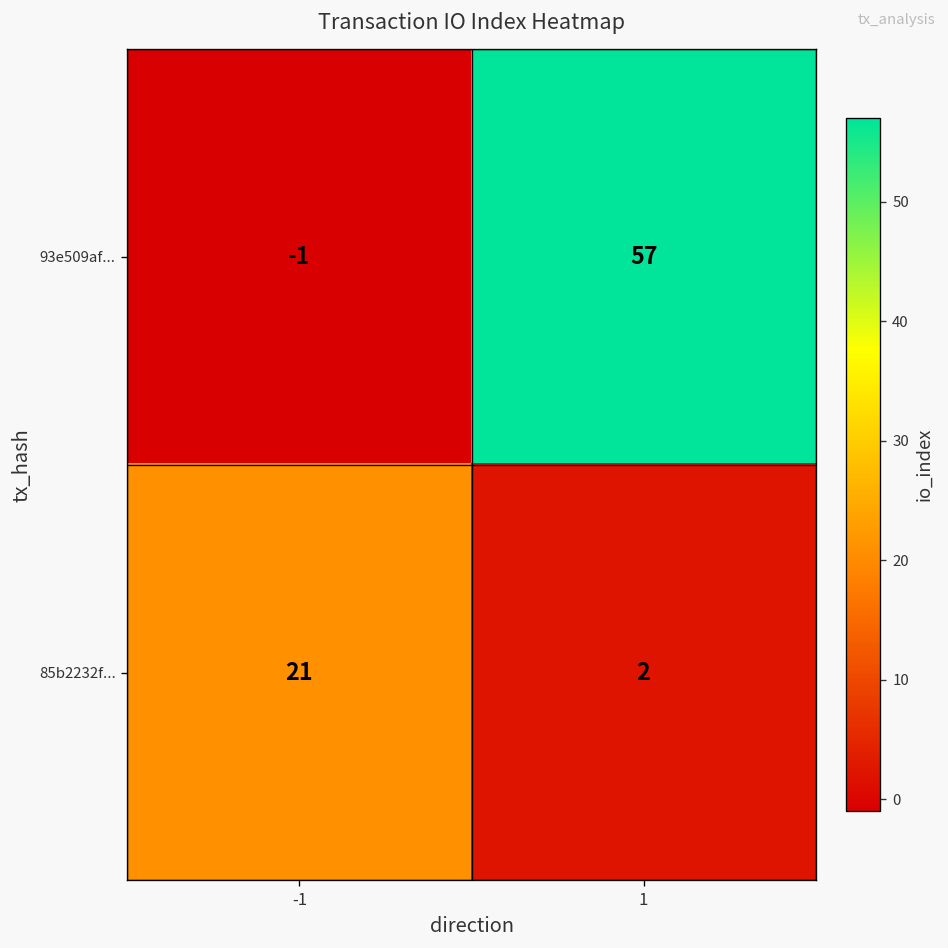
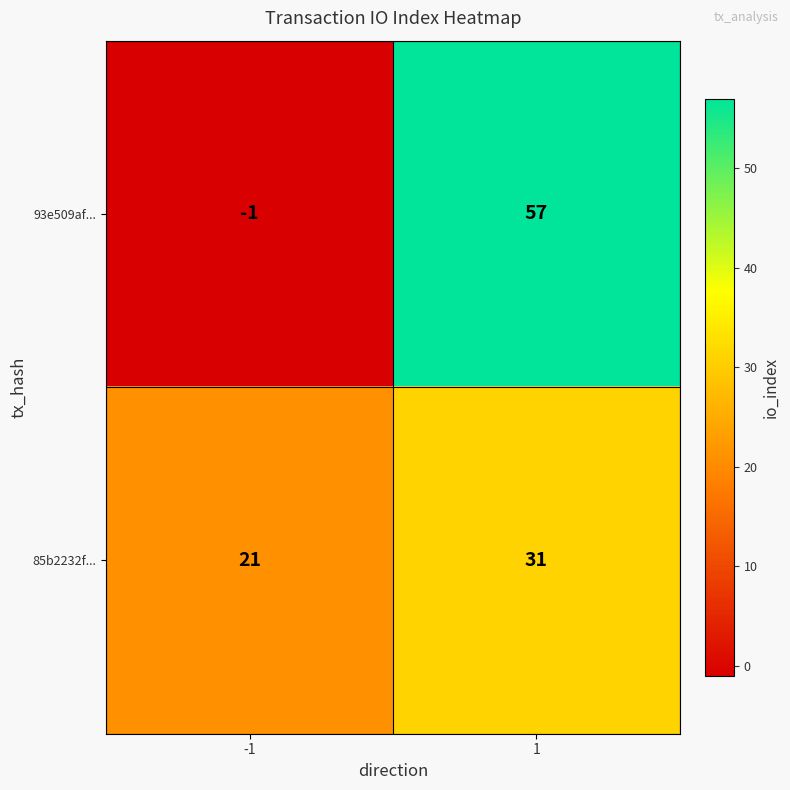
85b2232f..., 1: 2 -> 31
